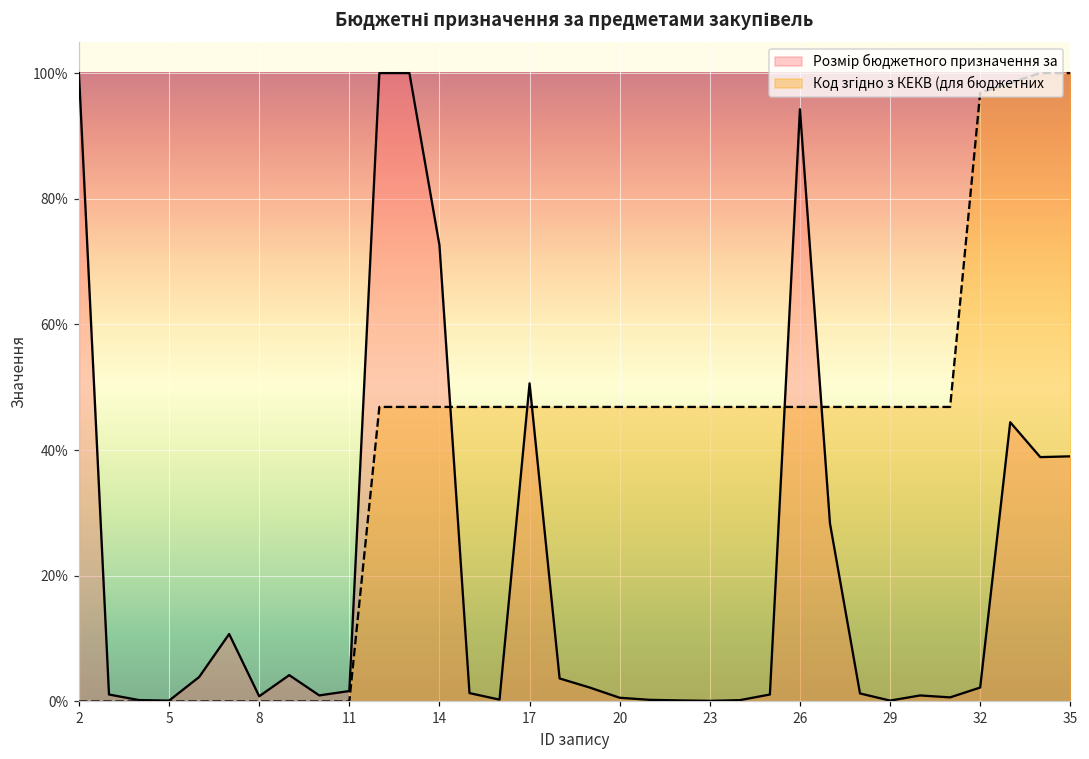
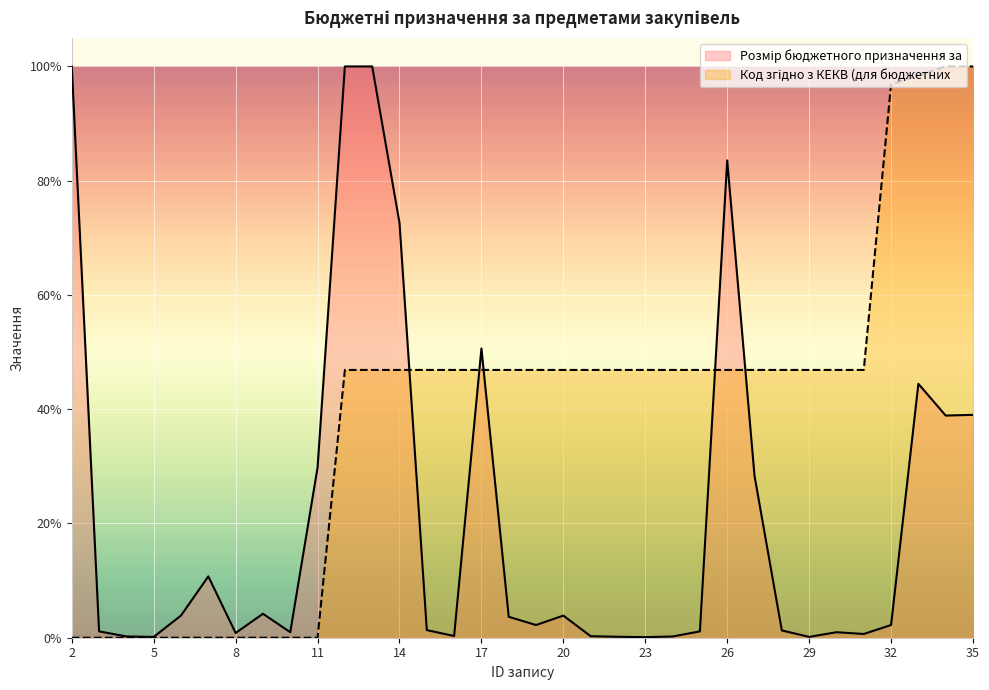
Розмір бюджетного призначення за, 11: 2% -> 30%
Розмір бюджетного призначення за, 20: 1% -> 4%
Розмір бюджетного призначення за, 26: 94% -> 84%
